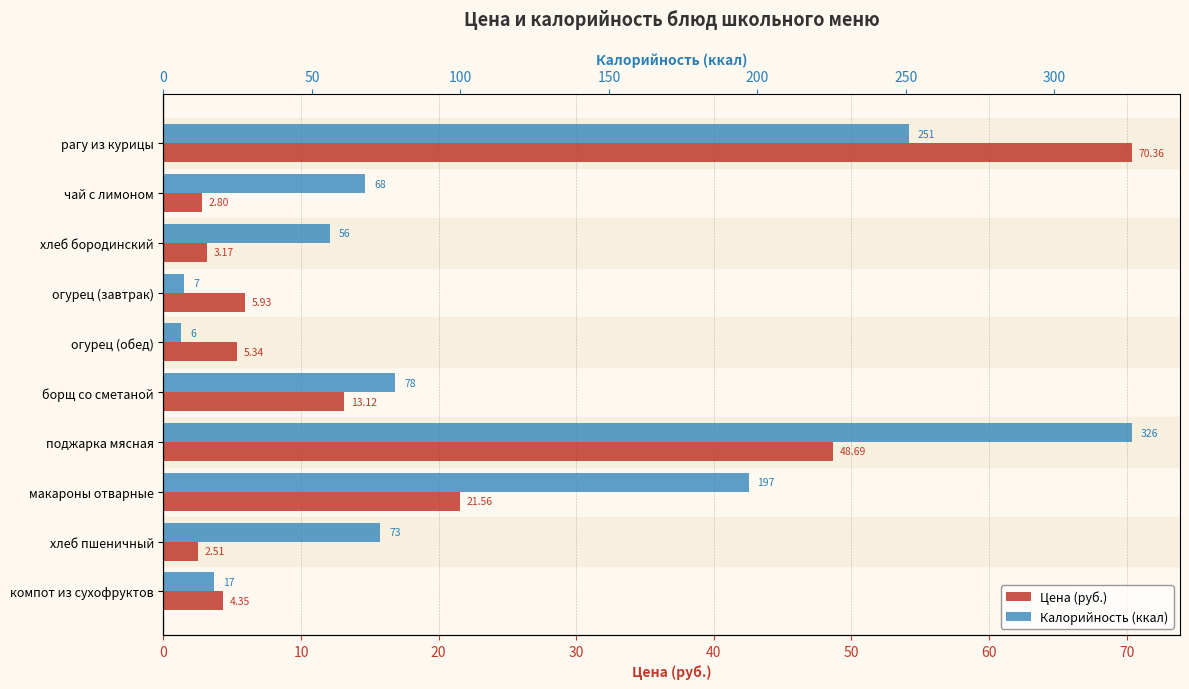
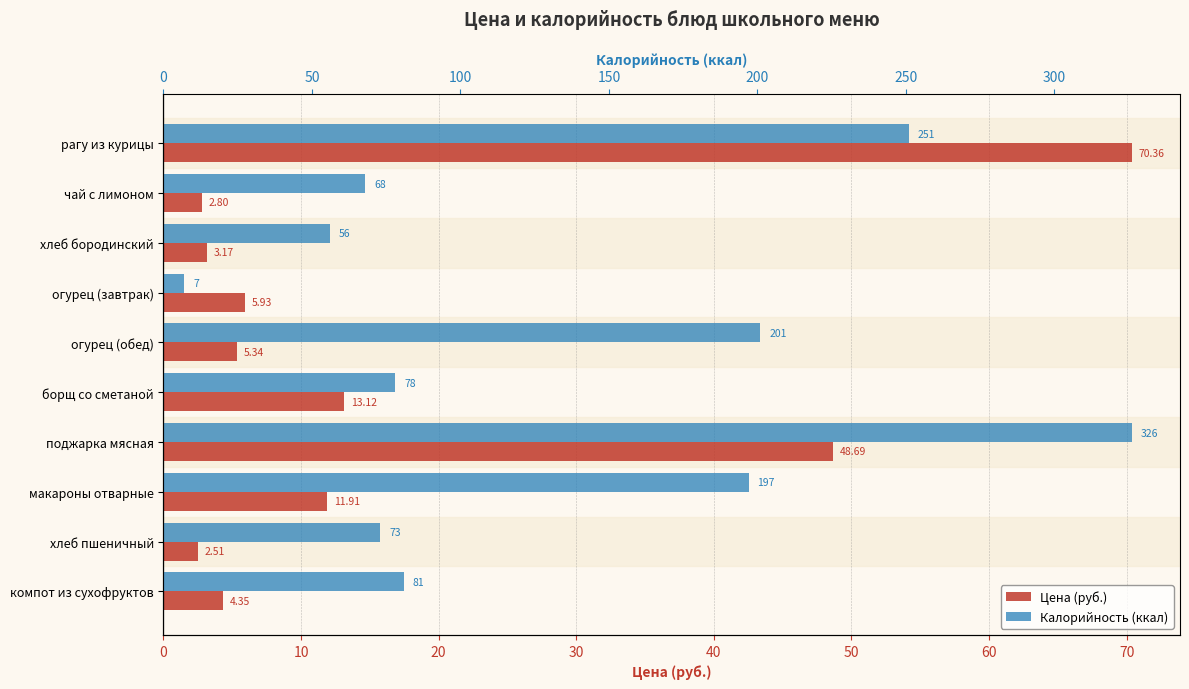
Цена (руб.), макароны отварные: 21.56 -> 11.91
Калорийность (ккал), огурец (обед): 6 -> 201
Калорийность (ккал), компот из сухофруктов: 17 -> 81
